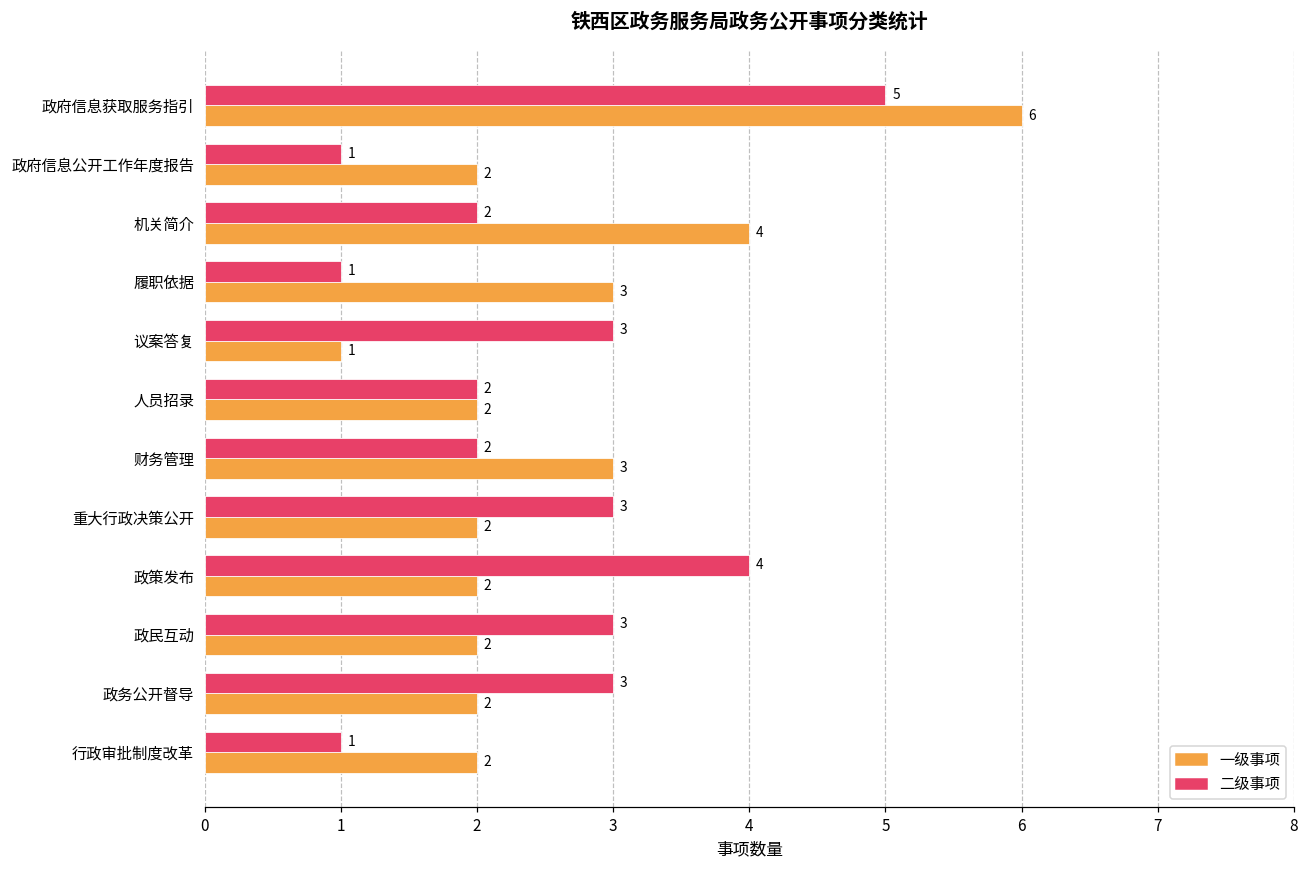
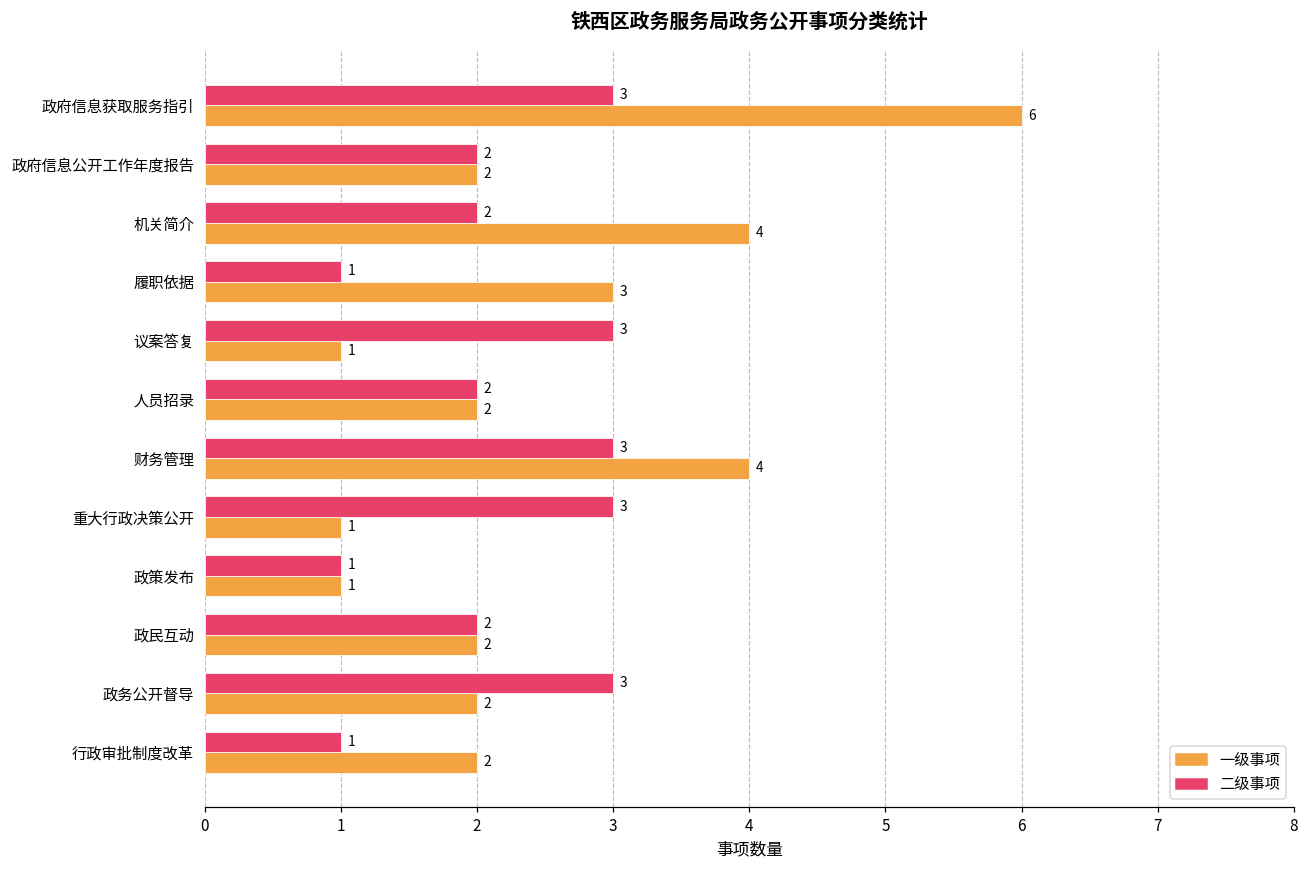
二级事项, 政府信息获取服务指引: 5 -> 3
二级事项, 政府信息公开工作年度报告: 1 -> 2
二级事项, 财务管理: 2 -> 3
一级事项, 财务管理: 3 -> 4
一级事项, 重大行政决策公开: 2 -> 1
二级事项, 政策发布: 4 -> 1
一级事项, 政策发布: 2 -> 1
二级事项, 政民互动: 3 -> 2
